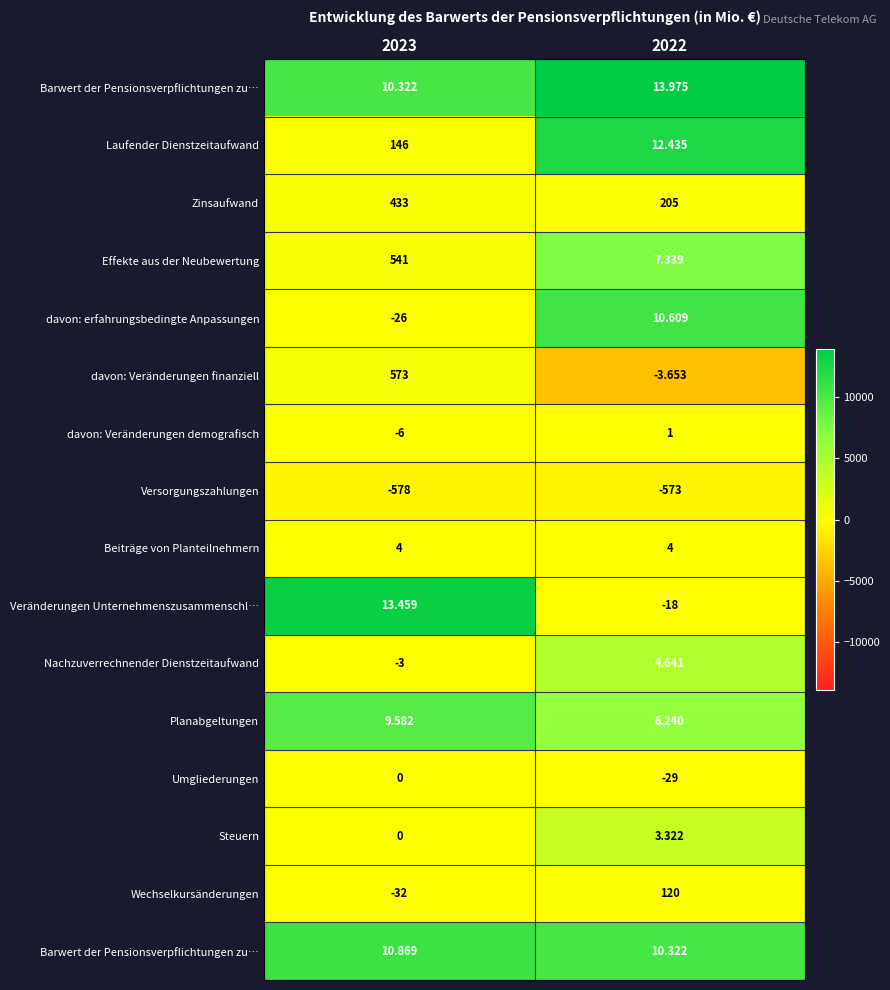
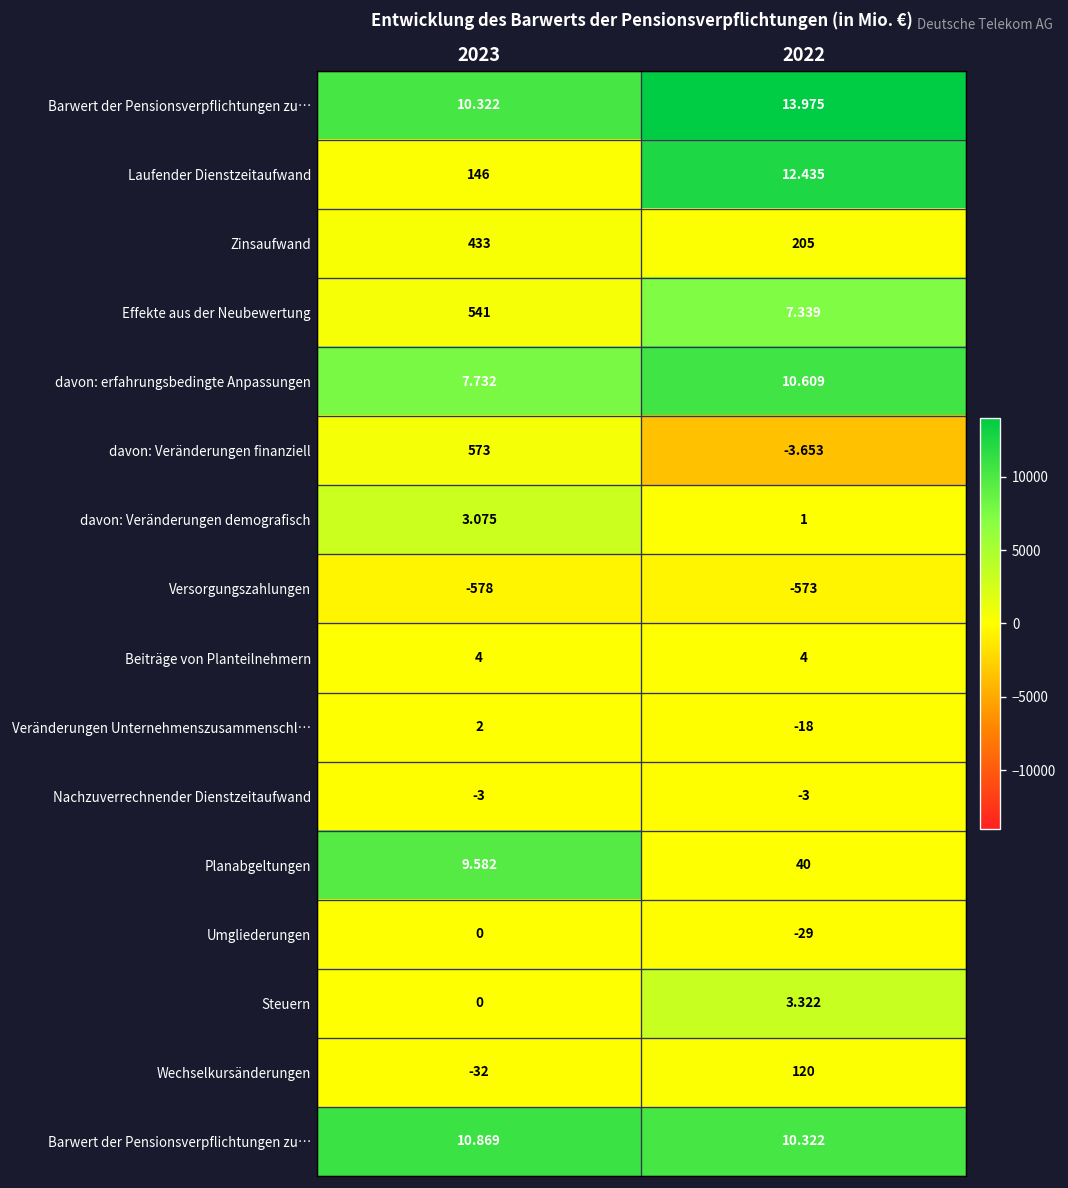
davon: erfahrungsbedingte Anpassungen, 2023: -26 -> 7.732
davon: Veränderungen demografisch, 2023: -6 -> 3.075
Veränderungen Unternehmenszusammenschl…, 2023: 13.459 -> 2
Nachzuverrechnender Dienstzeitaufwand, 2022: 4.641 -> -3
Planabgeltungen, 2022: 6.240 -> 40
